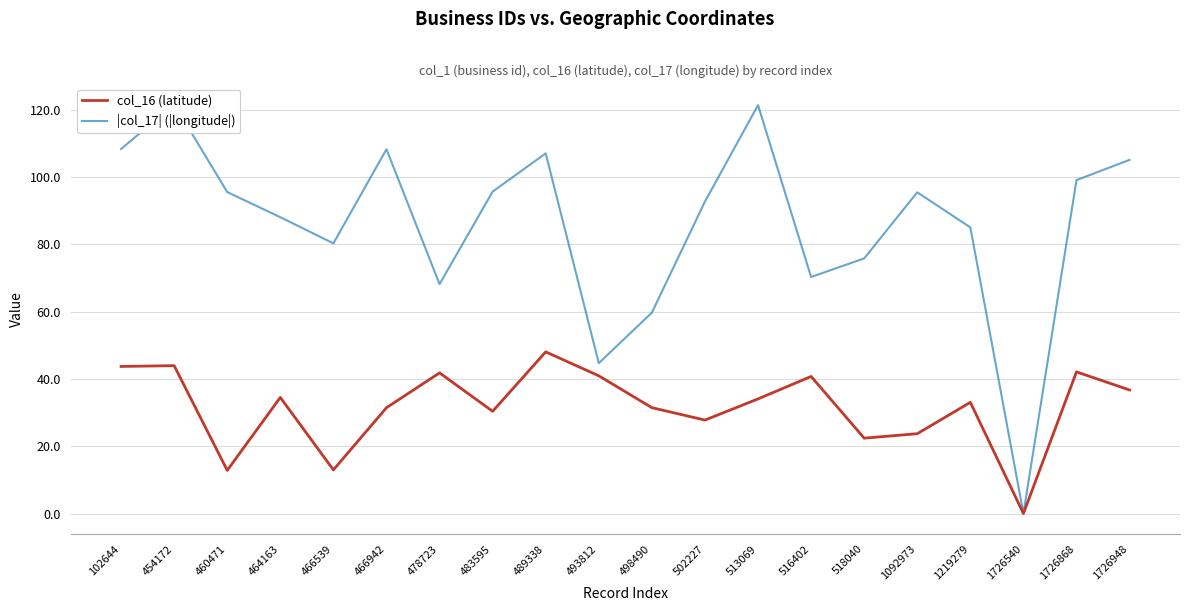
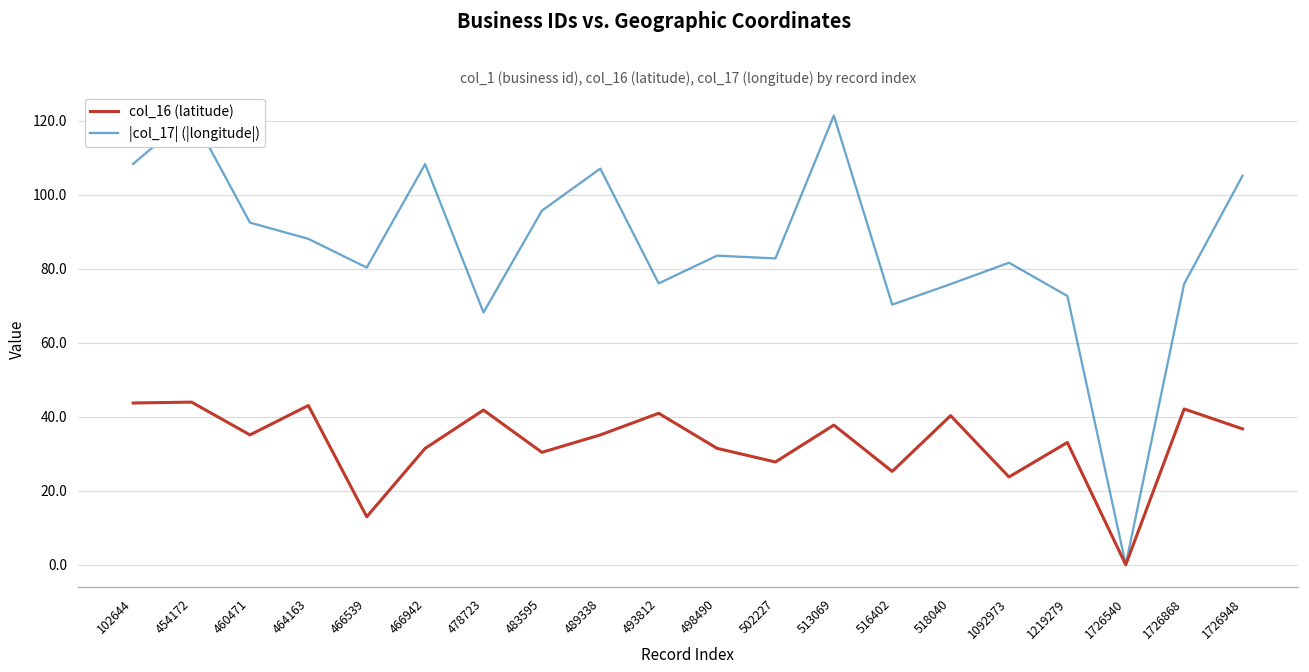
col_16 (latitude), 460471: 13 -> 35
|col_17| (|longitude|), 460471: 96 -> 92
col_16 (latitude), 464163: 34 -> 43
col_16 (latitude), 489338: 48 -> 35
|col_17| (|longitude|), 493812: 45 -> 76
|col_17| (|longitude|), 498490: 60 -> 84
|col_17| (|longitude|), 502227: 93 -> 83
col_16 (latitude), 513069: 34 -> 38
col_16 (latitude), 516402: 41 -> 25
col_16 (latitude), 518040: 22 -> 40
|col_17| (|longitude|), 1092973: 95 -> 82
|col_17| (|longitude|), 1219279: 85 -> 73
|col_17| (|longitude|), 1726868: 99 -> 76
